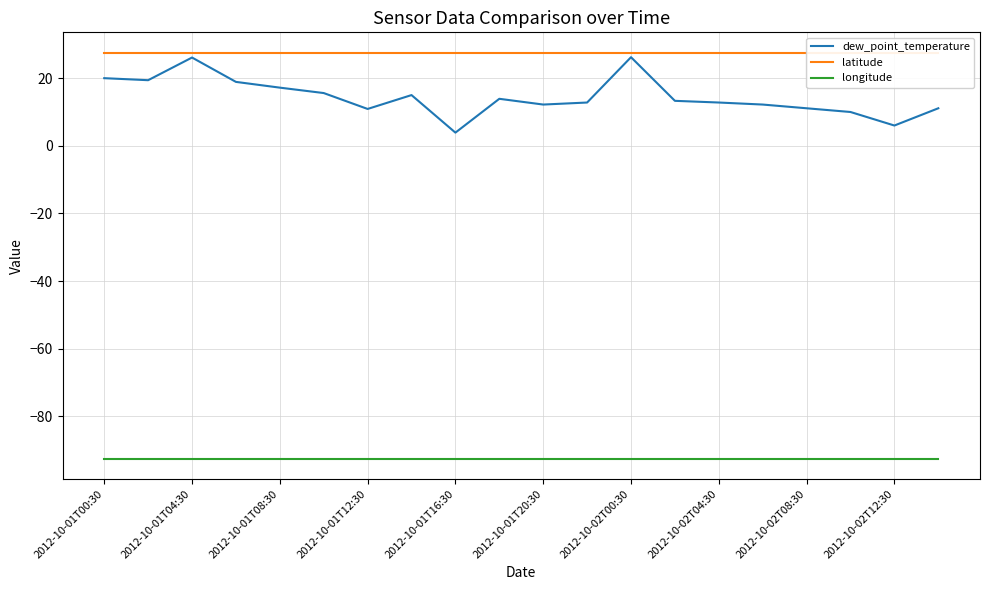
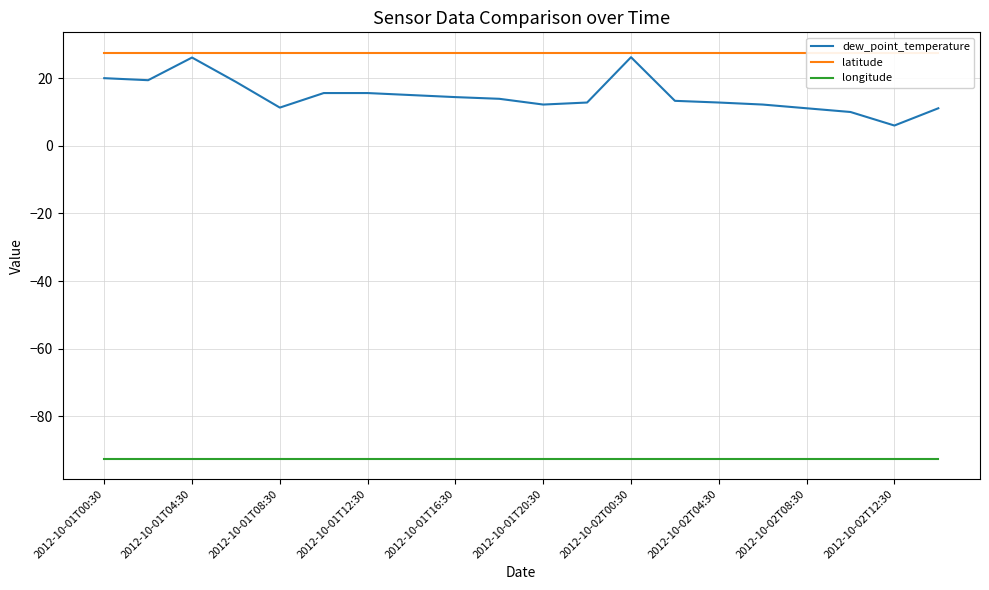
dew_point_temperature, 2012-10-01T08:30: 17 -> 11
dew_point_temperature, 2012-10-01T12:30: 11 -> 16
dew_point_temperature, 2012-10-01T16:30: 4 -> 14
